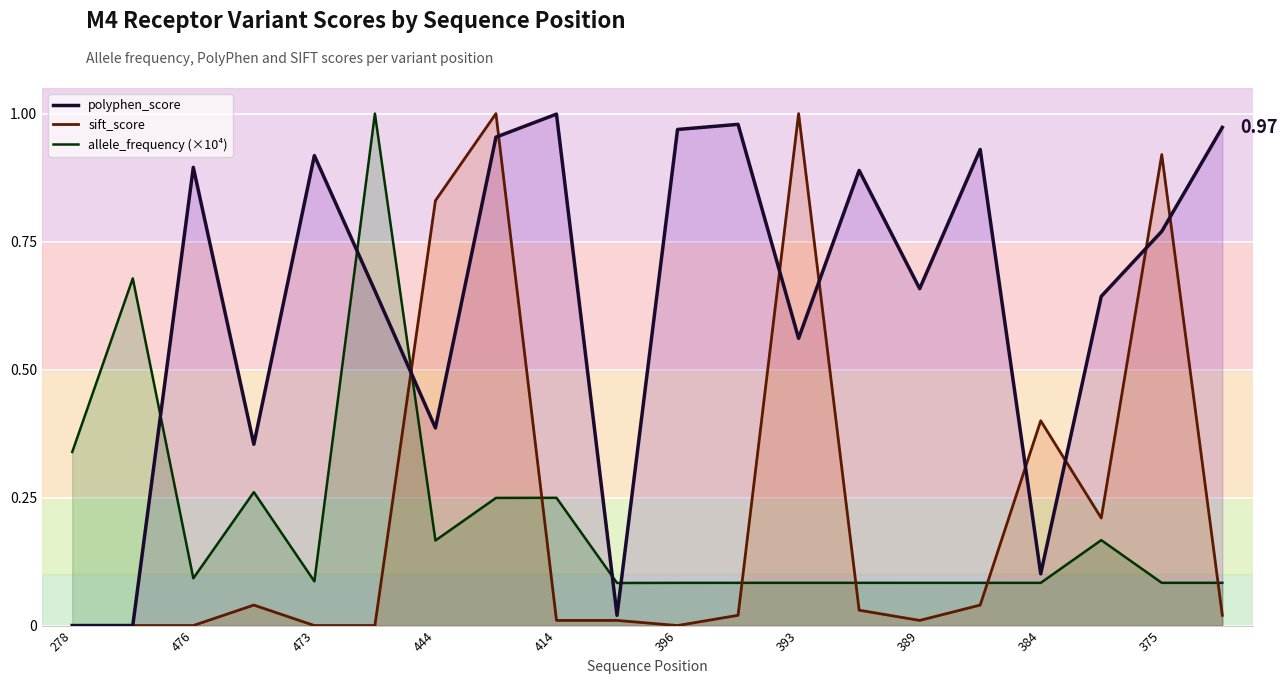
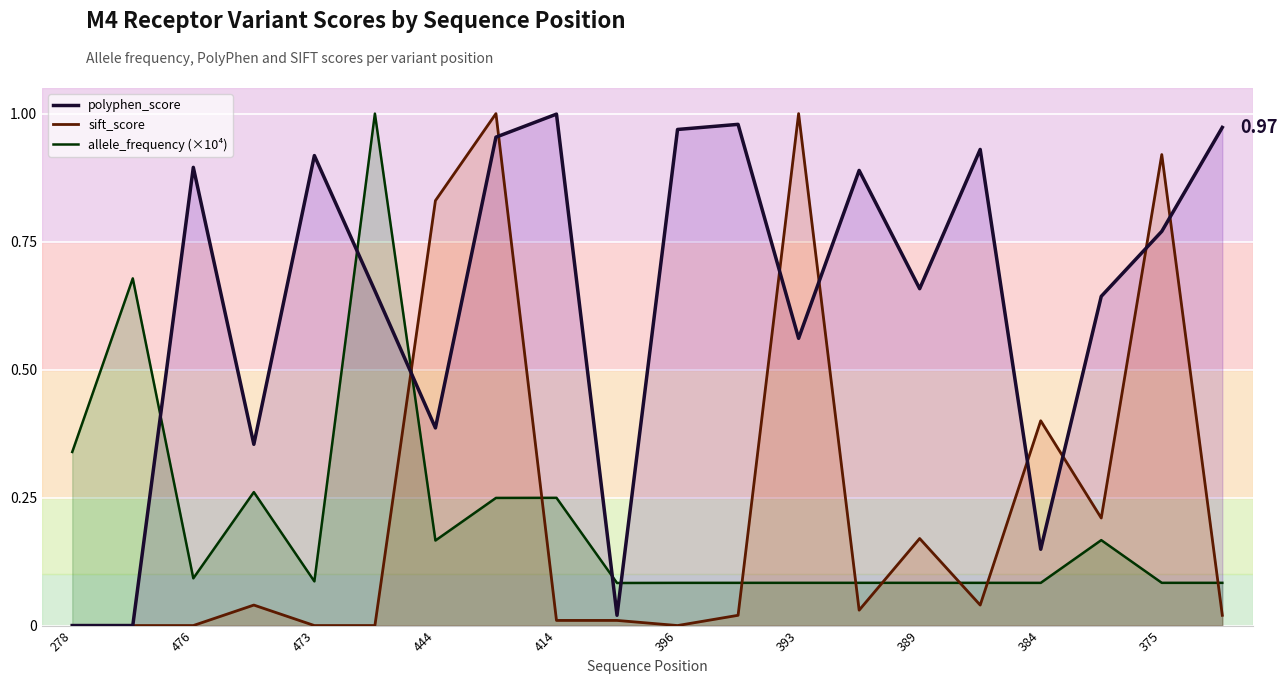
sift_score, 389: 0.01 -> 0.17
polyphen_score, 384: 0.10 -> 0.15
